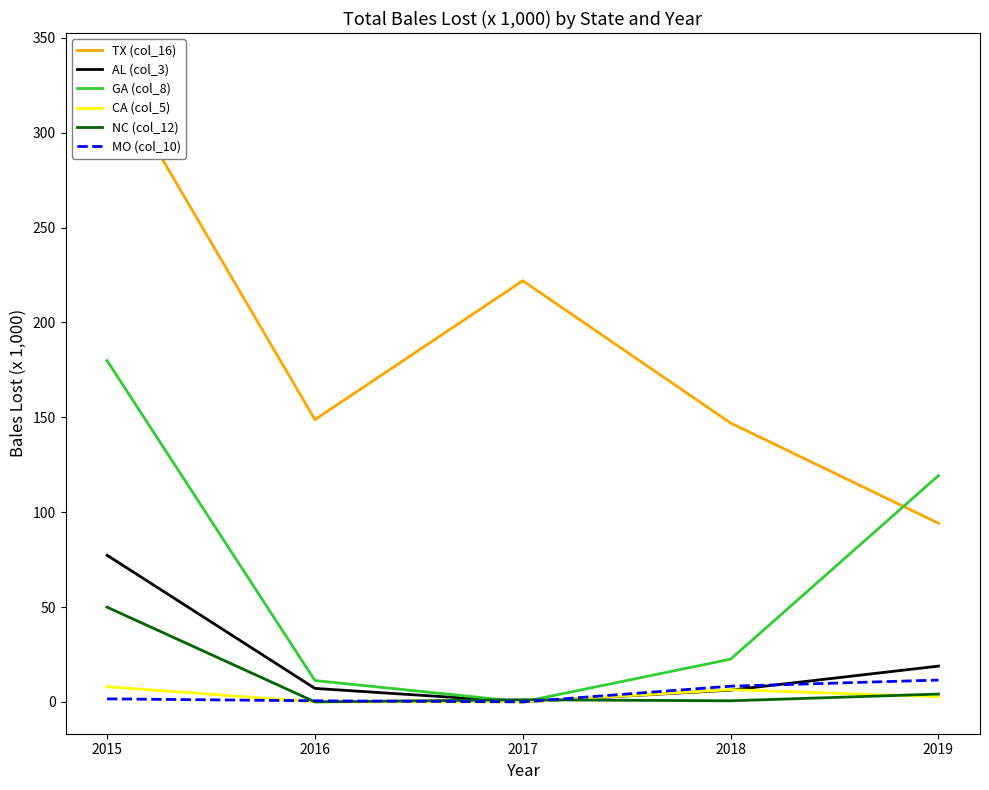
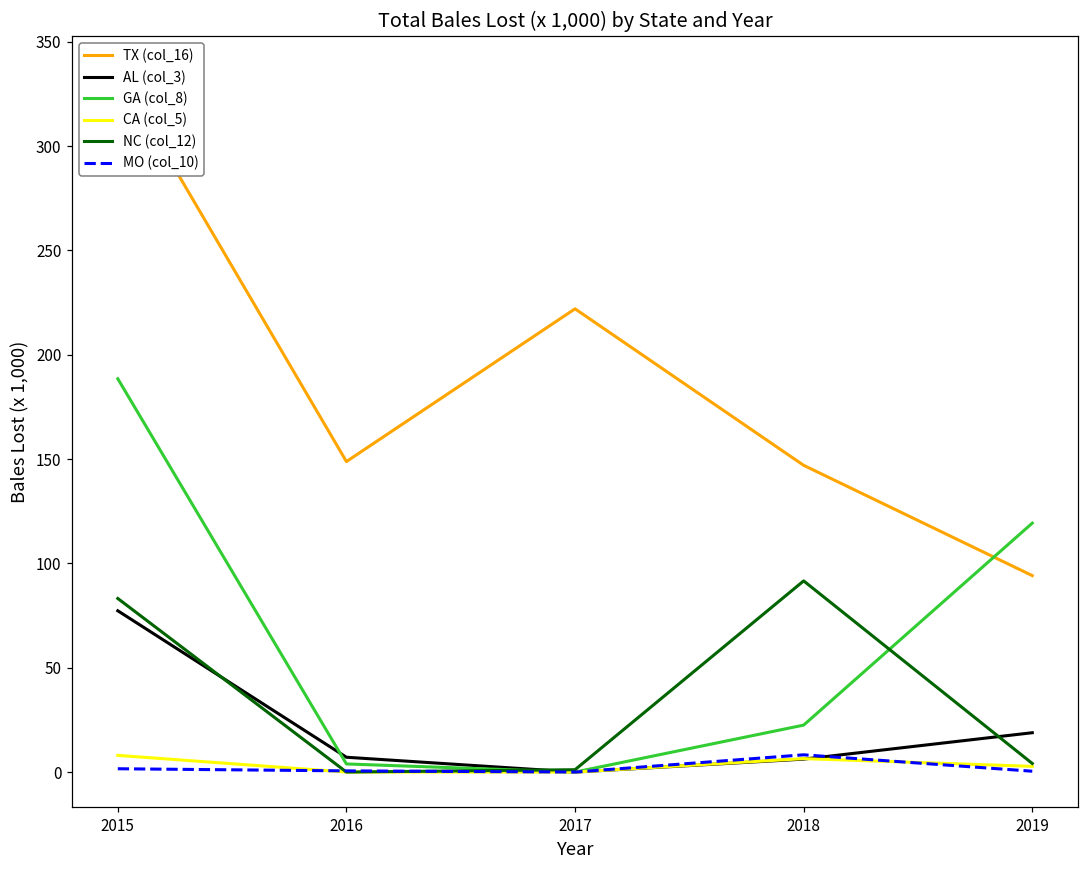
GA (col_8), 2015: 180 -> 188
NC (col_12), 2015: 50 -> 83
GA (col_8), 2016: 11 -> 4
NC (col_12), 2018: 1 -> 92
MO (col_10), 2019: 11 -> 0
